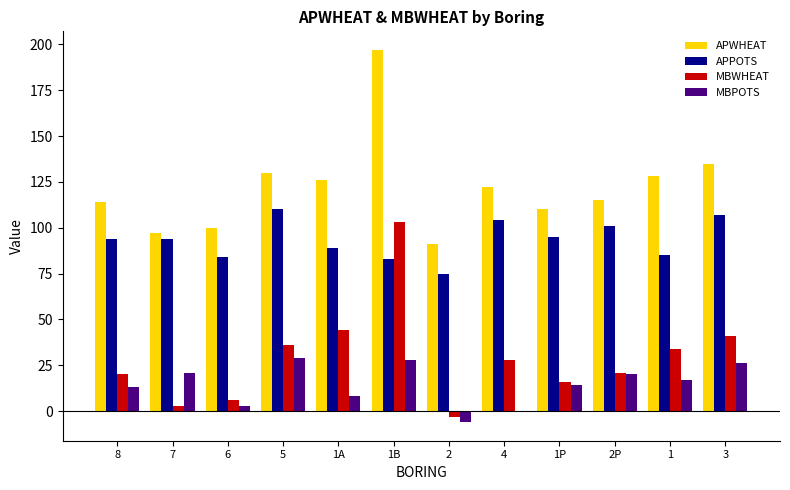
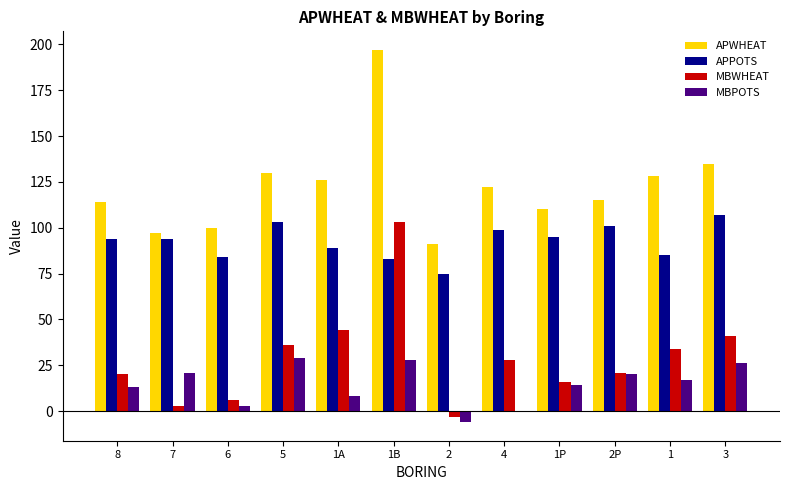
APPOTS, 5: 110 -> 103
APPOTS, 4: 104 -> 99
